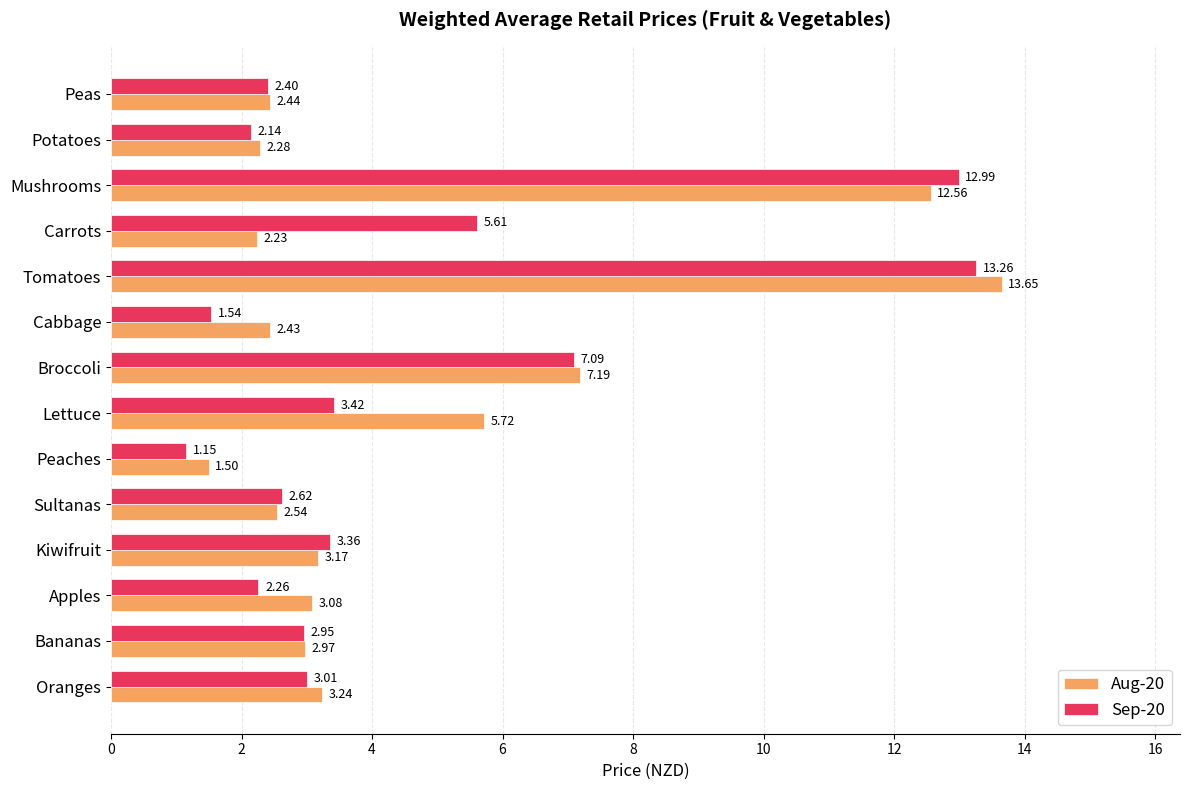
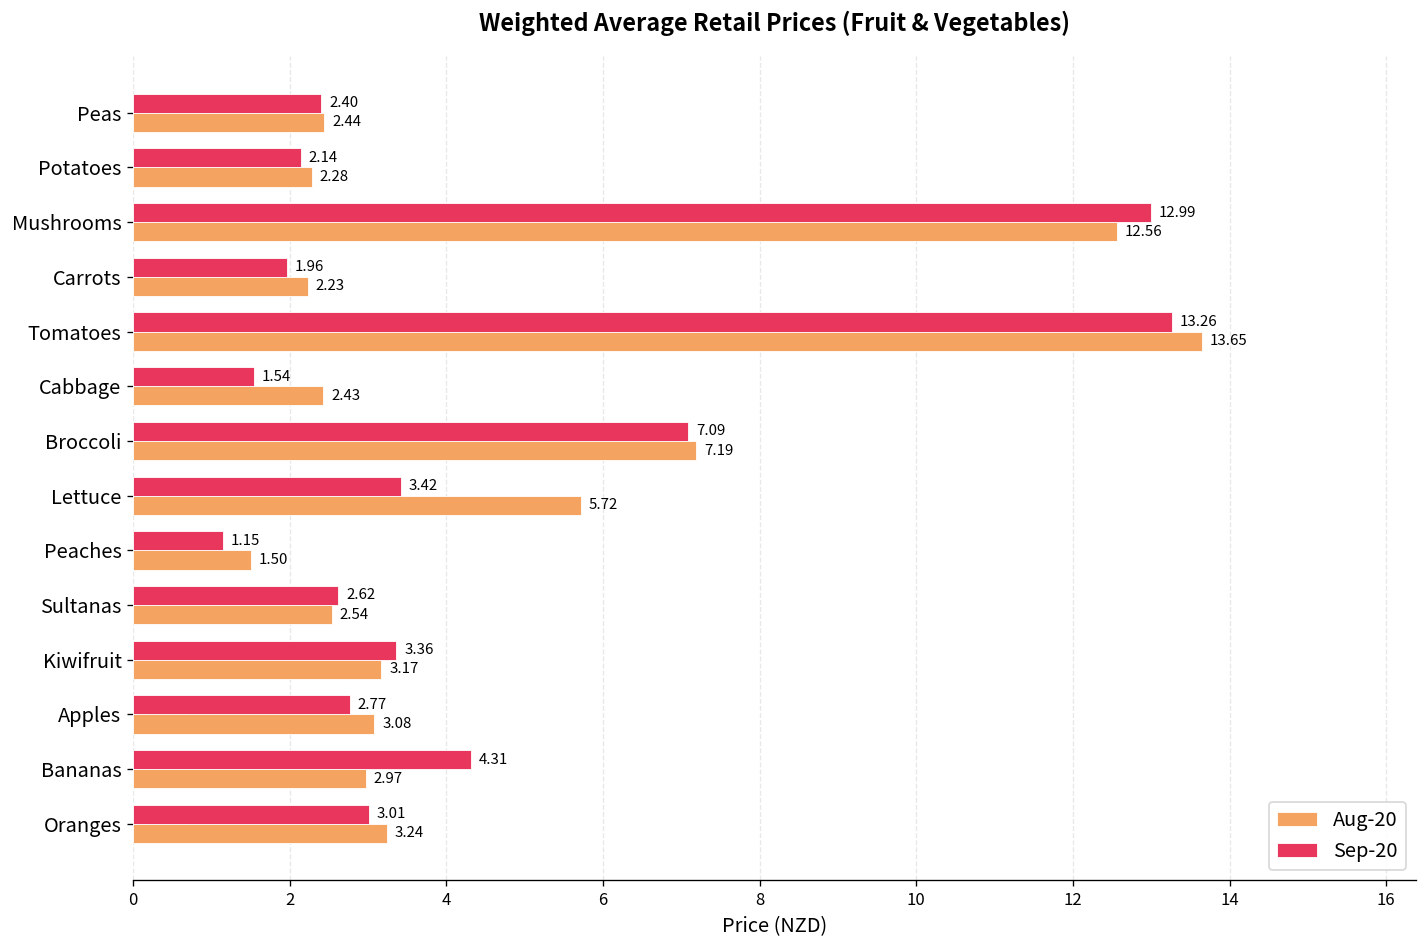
Sep-20, Carrots: 5.61 -> 1.96
Sep-20, Apples: 2.26 -> 2.77
Sep-20, Bananas: 2.95 -> 4.31
